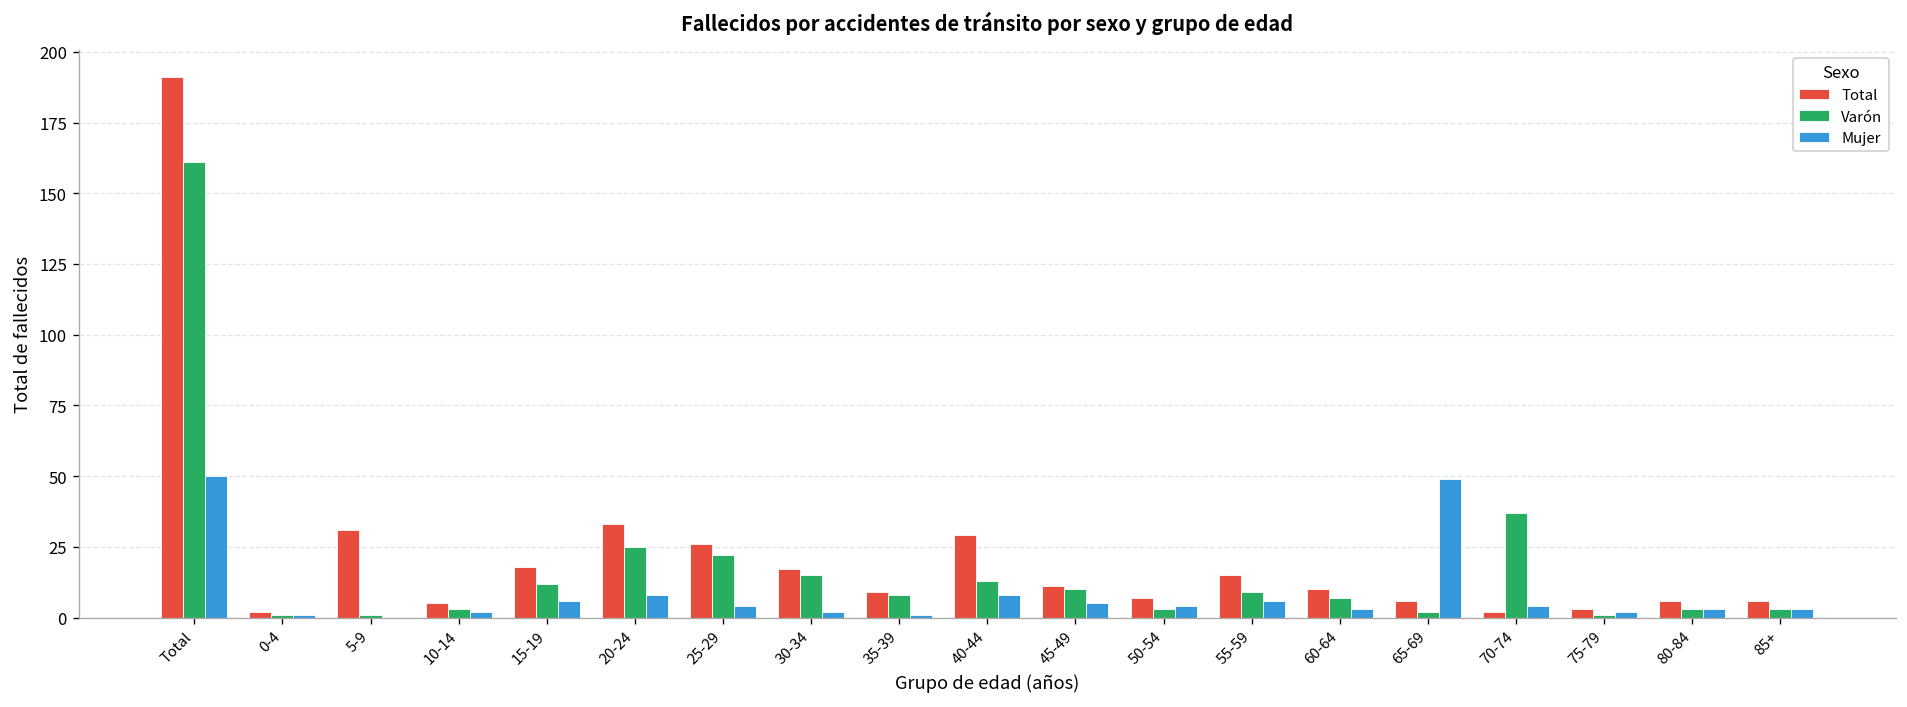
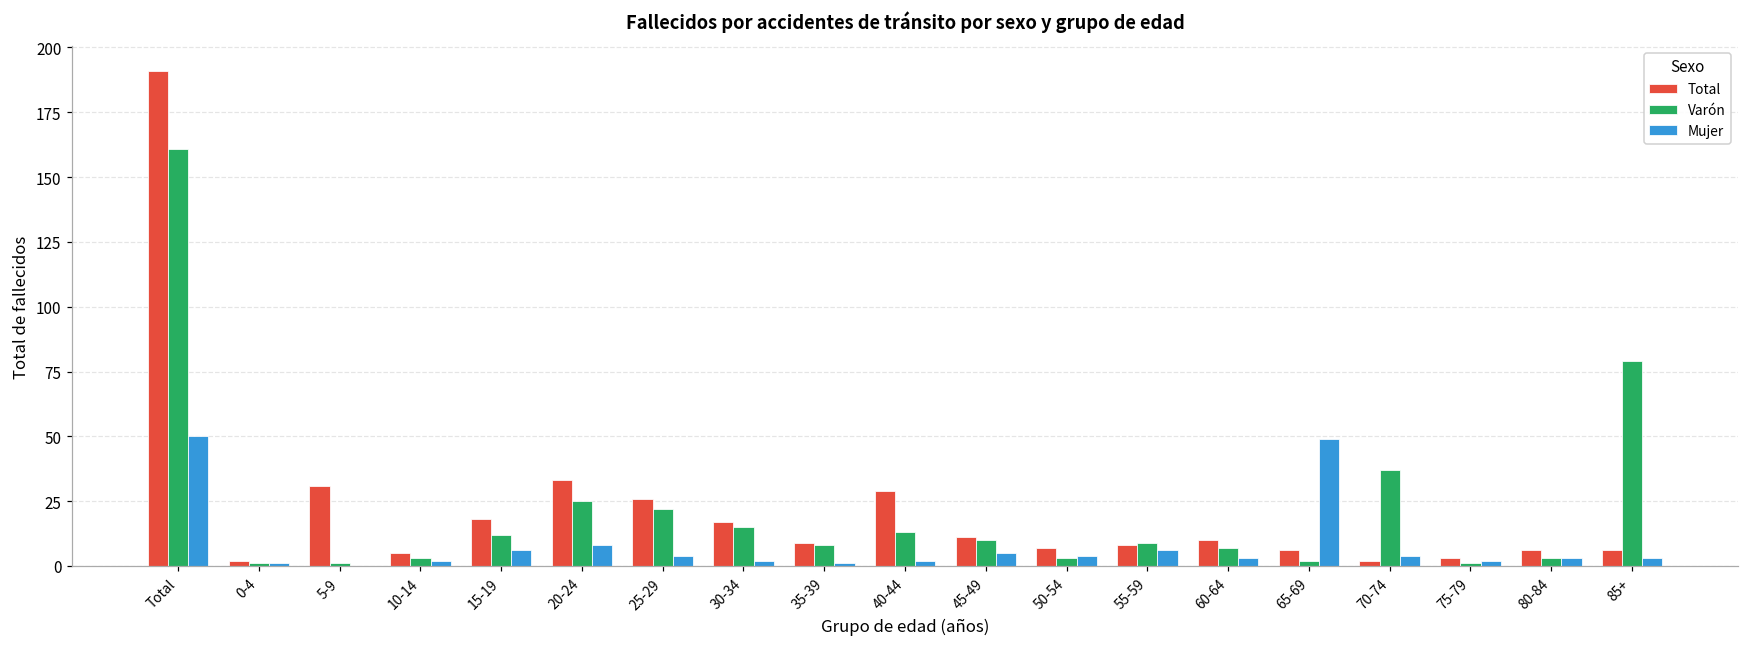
Mujer, 40-44: 8 -> 2
Total, 55-59: 15 -> 8
Varón, 85+: 3 -> 79
